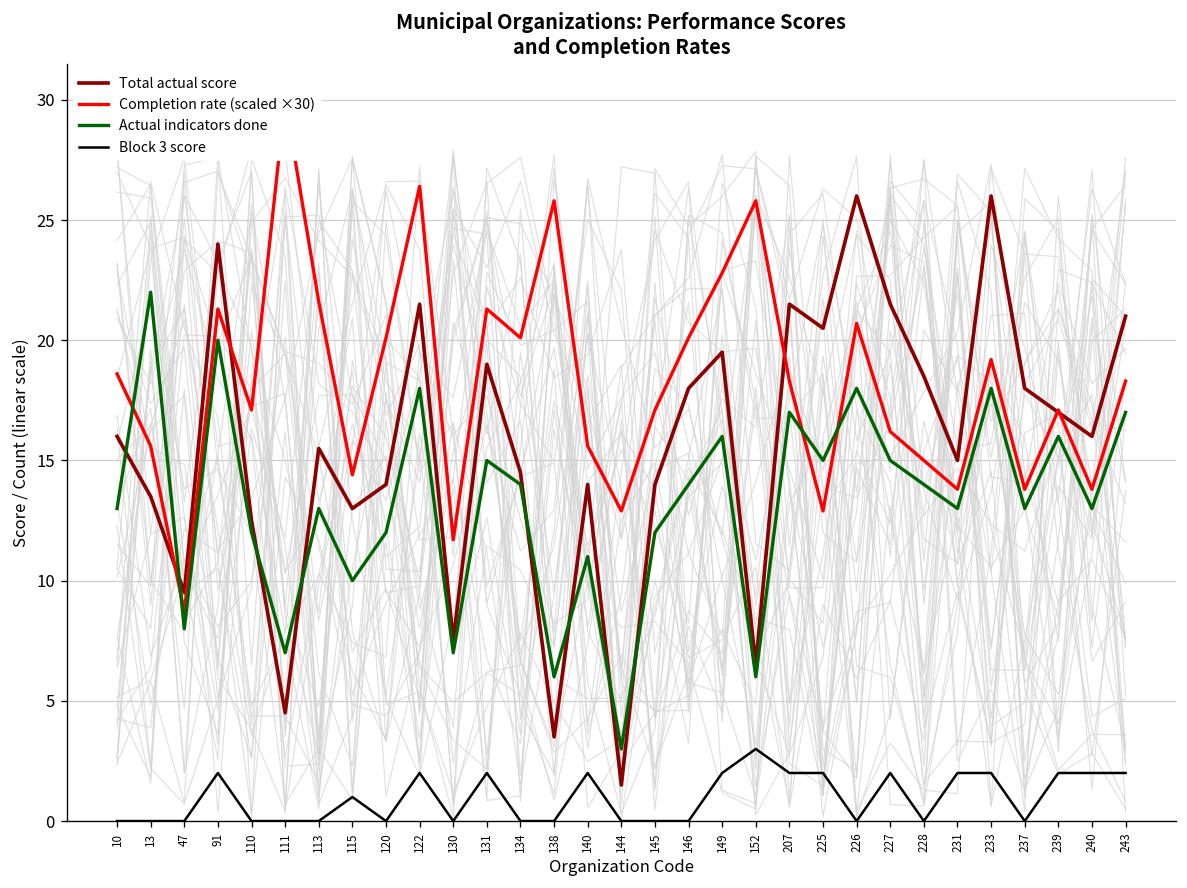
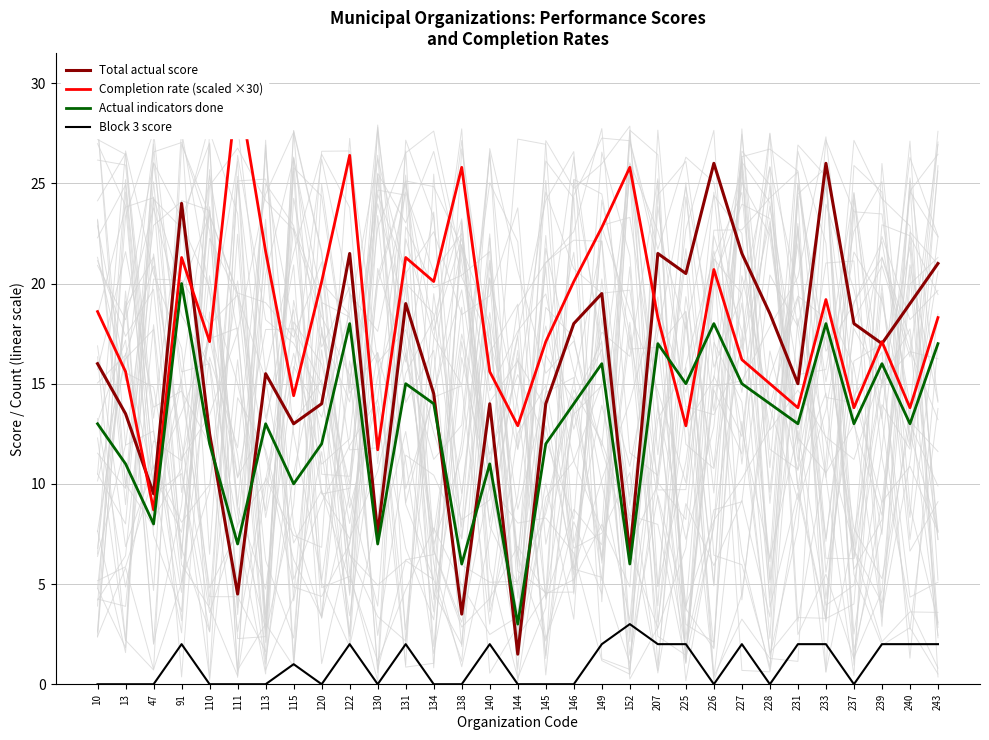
Actual indicators done, 13: 22 -> 11
Total actual score, 240: 16 -> 19
